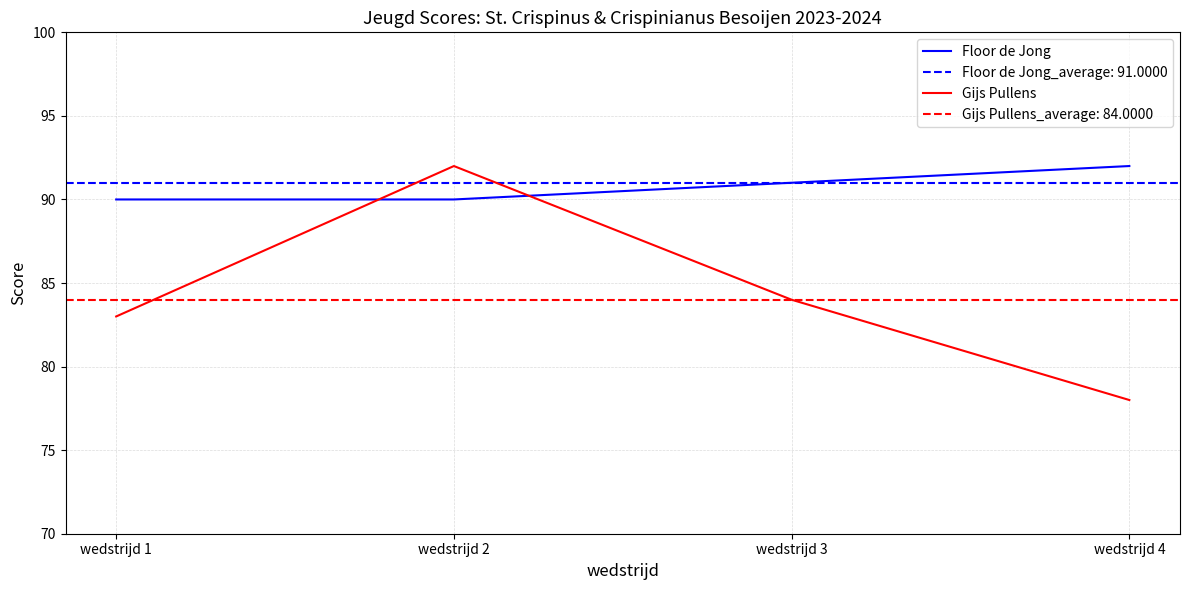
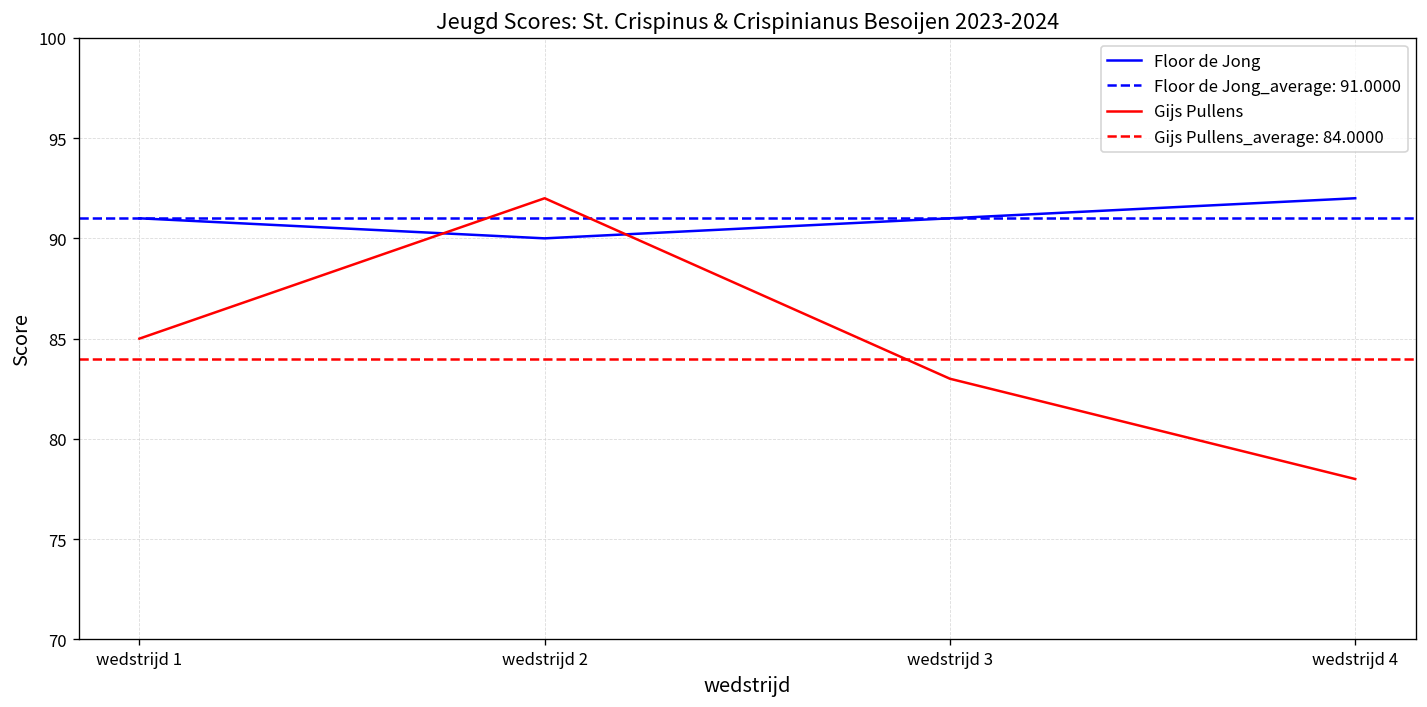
Floor de Jong, wedstrijd 1: 90 -> 91
Gijs Pullens, wedstrijd 1: 83 -> 85
Gijs Pullens, wedstrijd 3: 84 -> 83
